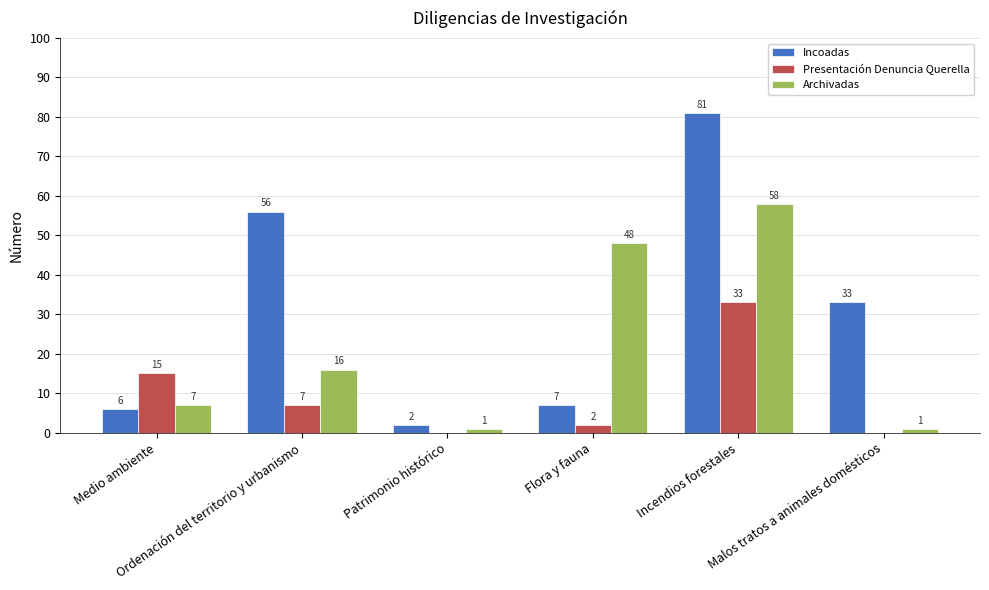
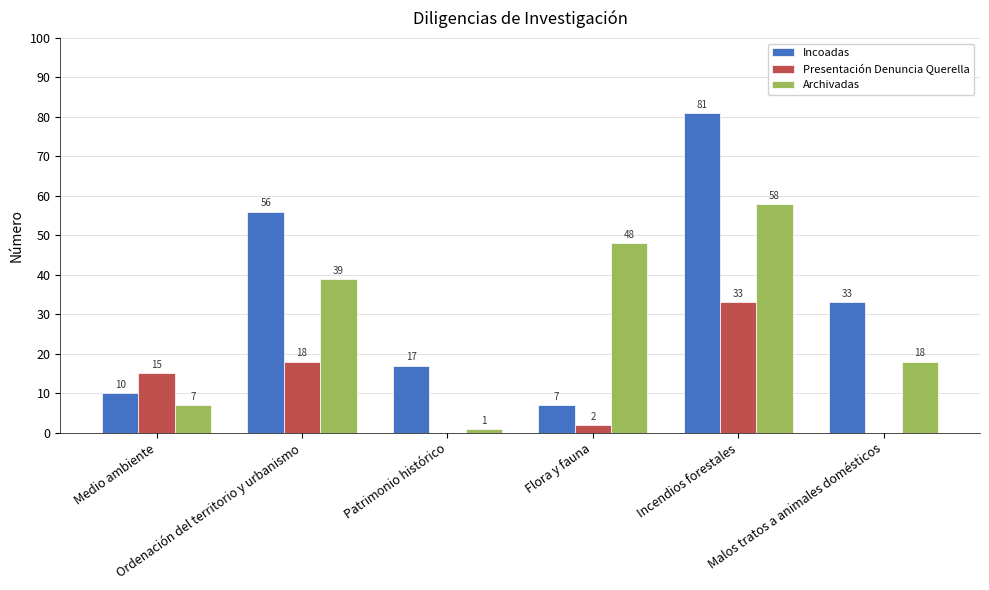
Incoadas, Medio ambiente: 6 -> 10
Presentación Denuncia Querella, Ordenación del territorio y urbanismo: 7 -> 18
Archivadas, Ordenación del territorio y urbanismo: 16 -> 39
Incoadas, Patrimonio histórico: 2 -> 17
Archivadas, Malos tratos a animales domésticos: 1 -> 18
